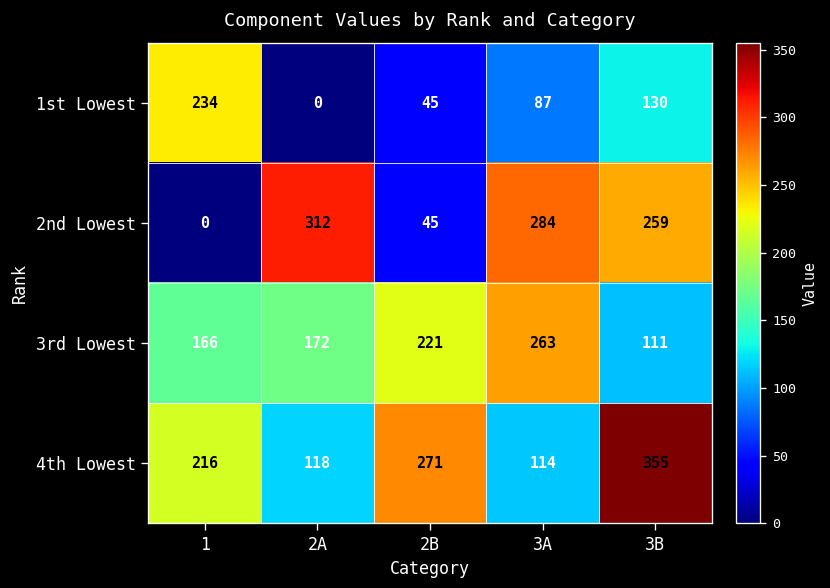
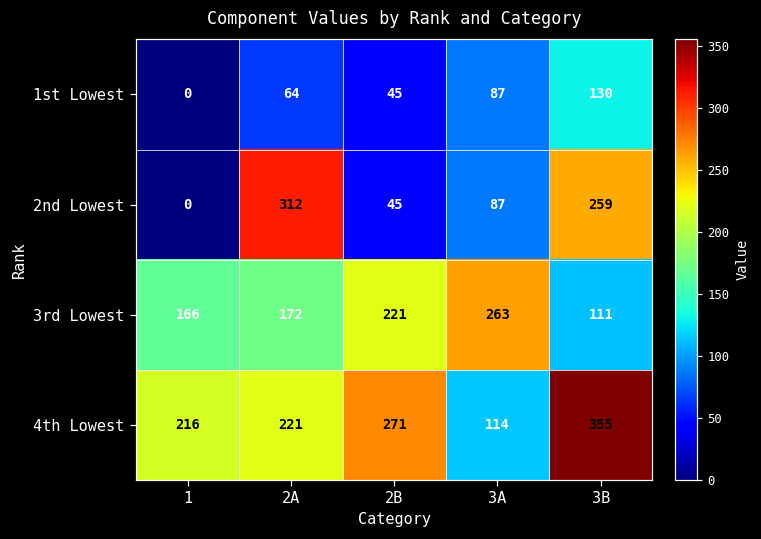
1st Lowest, 1: 234 -> 0
1st Lowest, 2A: 0 -> 64
2nd Lowest, 3A: 284 -> 87
4th Lowest, 2A: 118 -> 221
